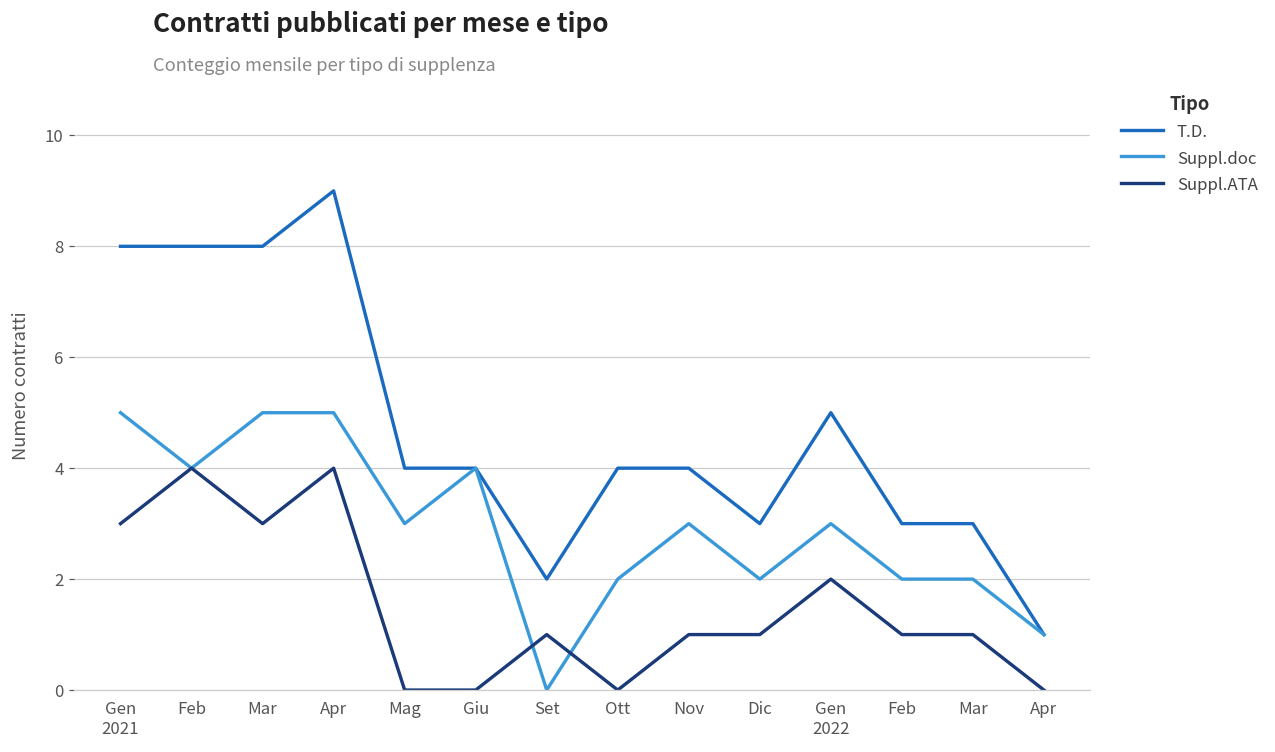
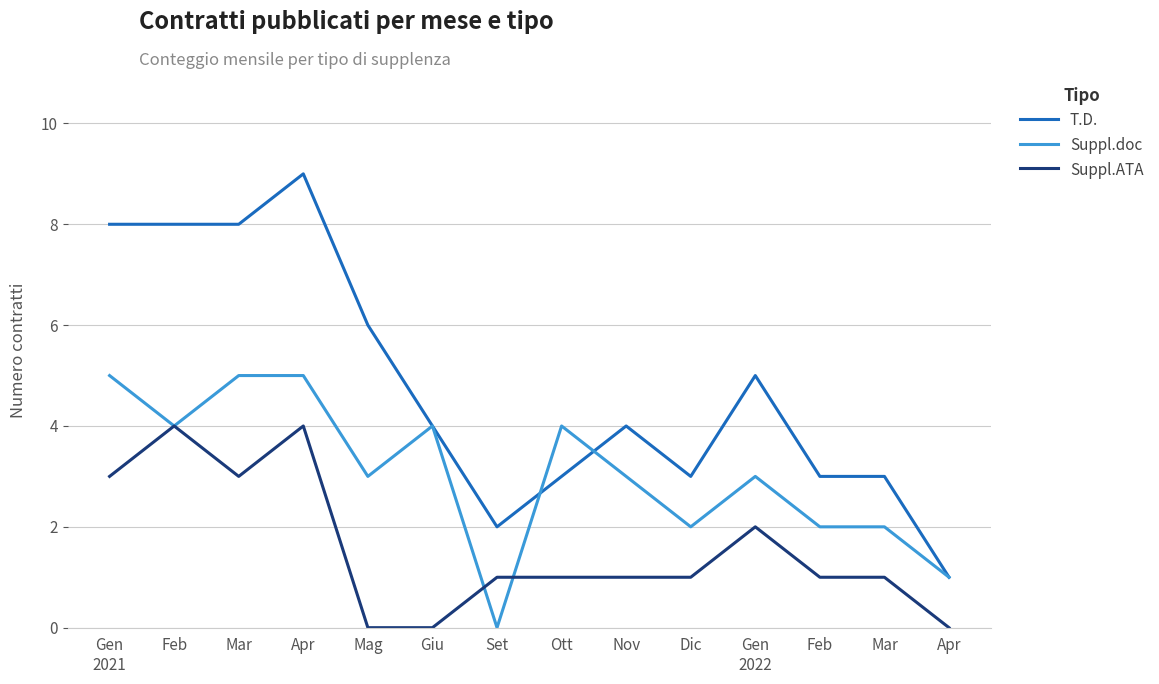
T.D., Mag: 4 -> 6
T.D., Ott: 4 -> 3
Suppl.doc, Ott: 2 -> 4
Suppl.ATA, Ott: 0 -> 1
